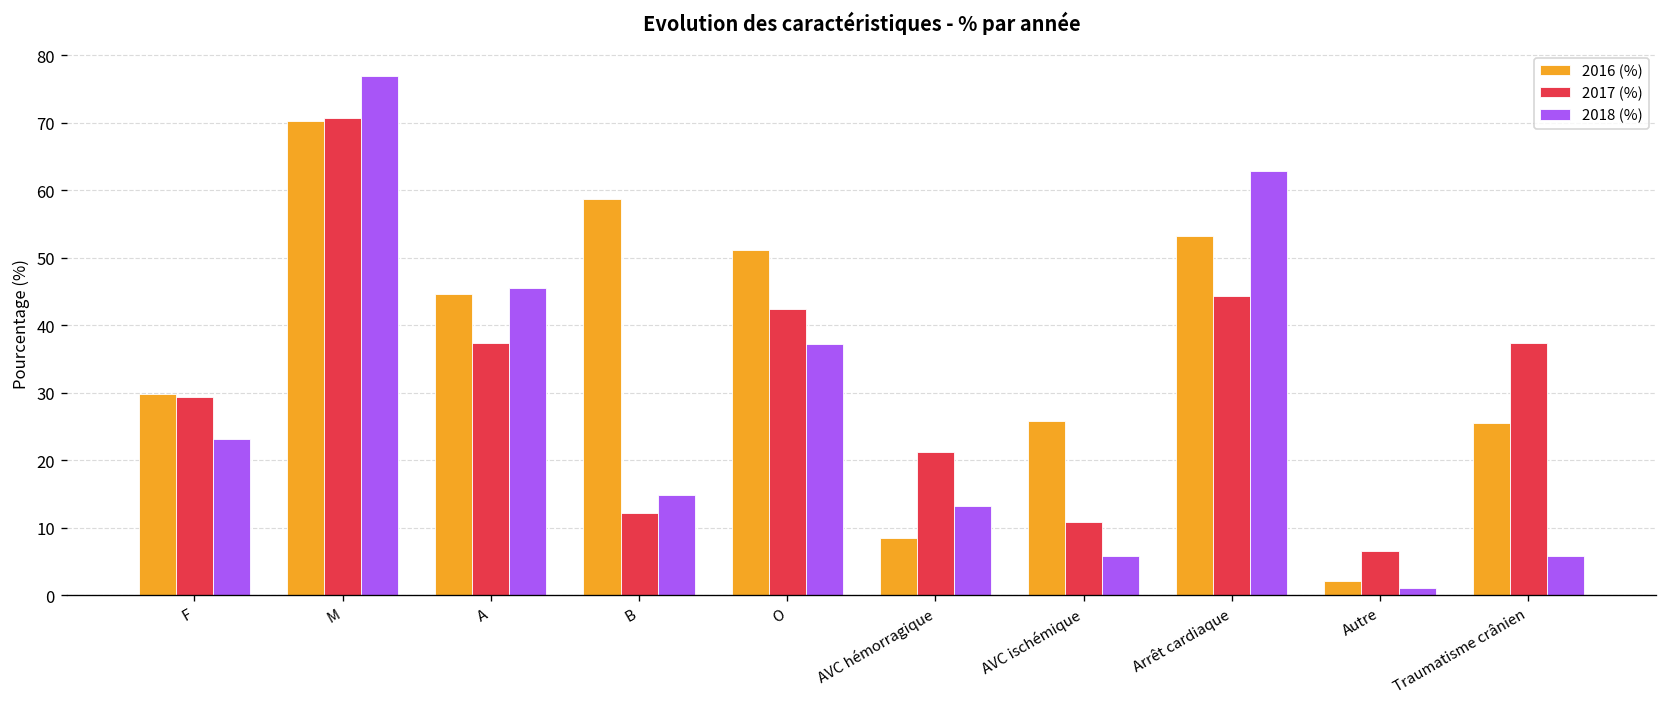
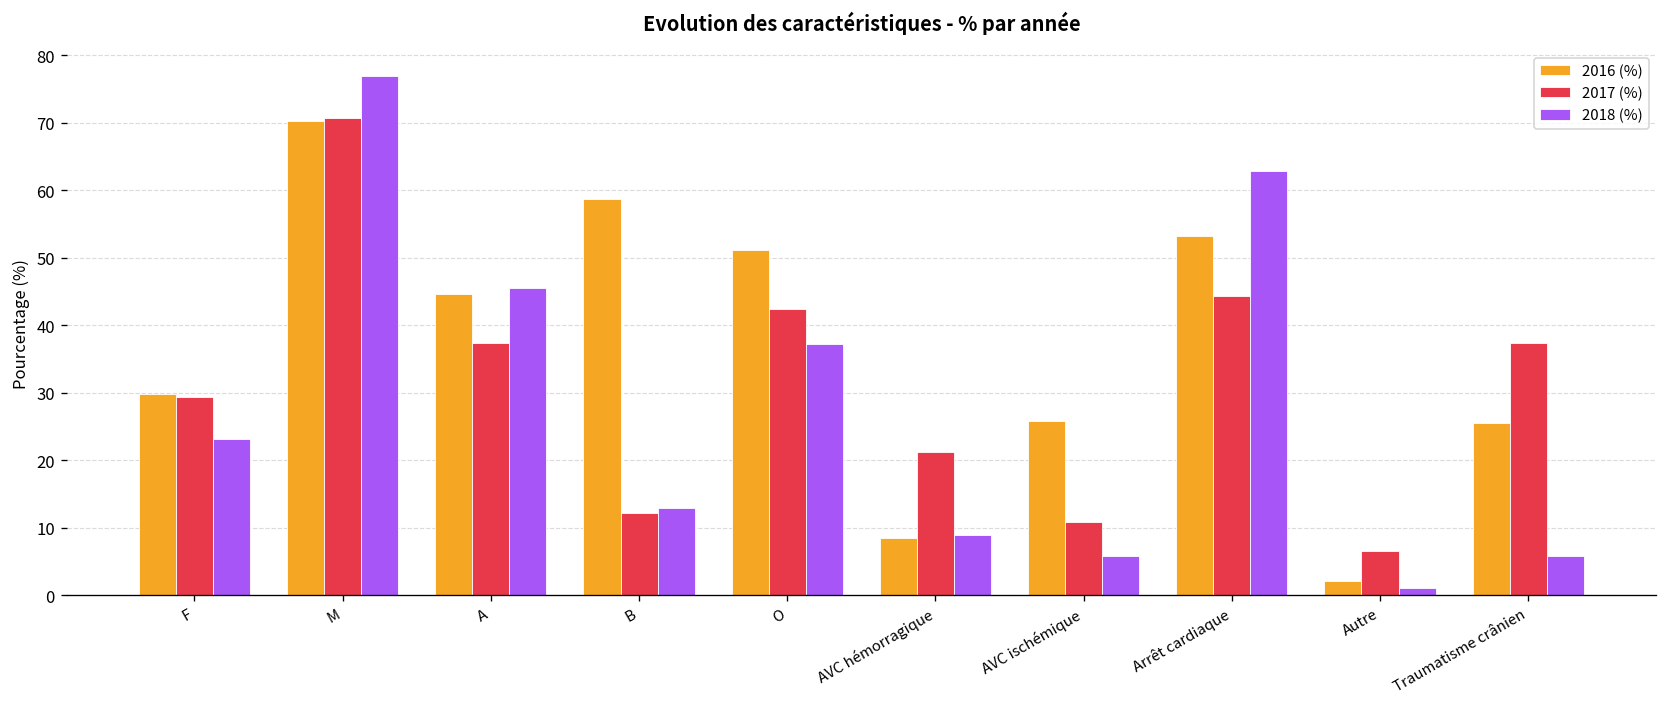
2018 (%), B: 15 -> 13
2018 (%), AVC hémorragique: 13 -> 9
